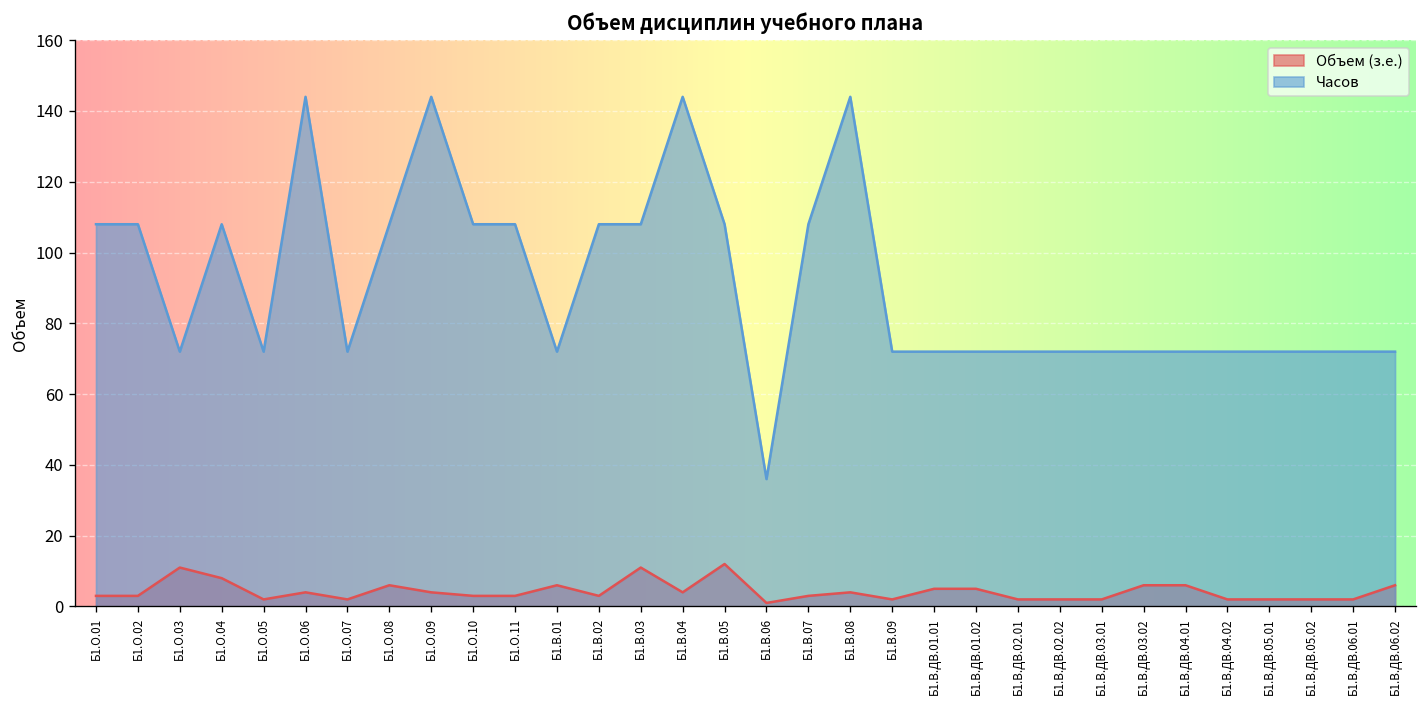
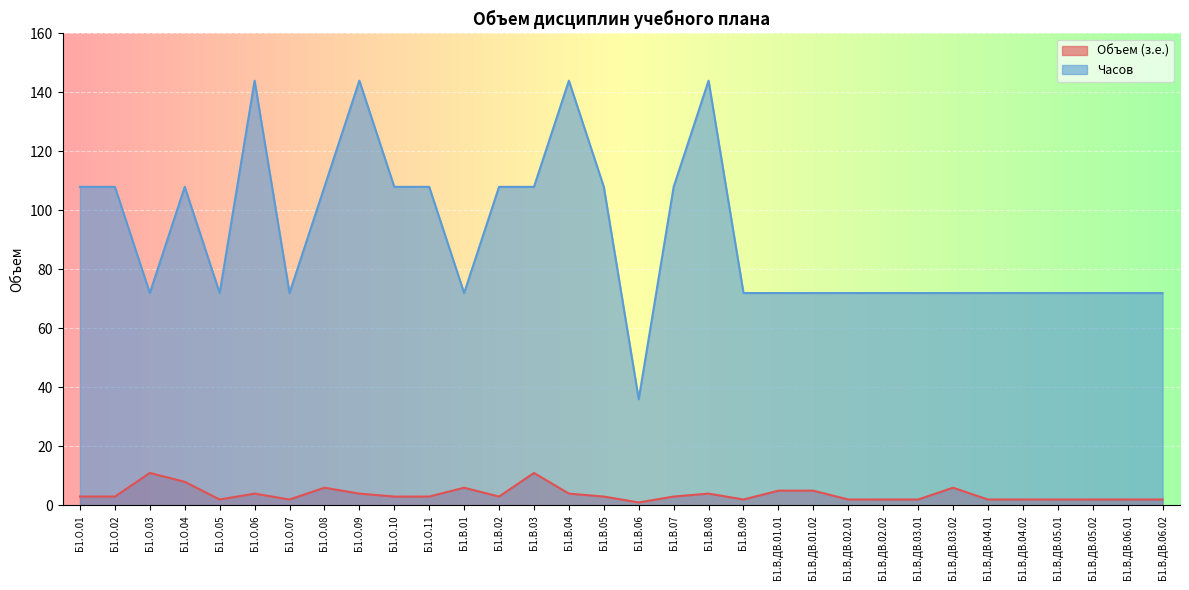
Объем (з.е.), Б1.В.05: 12 -> 3
Объем (з.е.), Б1.В.ДВ.04.01: 6 -> 2
Объем (з.е.), Б1.В.ДВ.06.02: 6 -> 2
